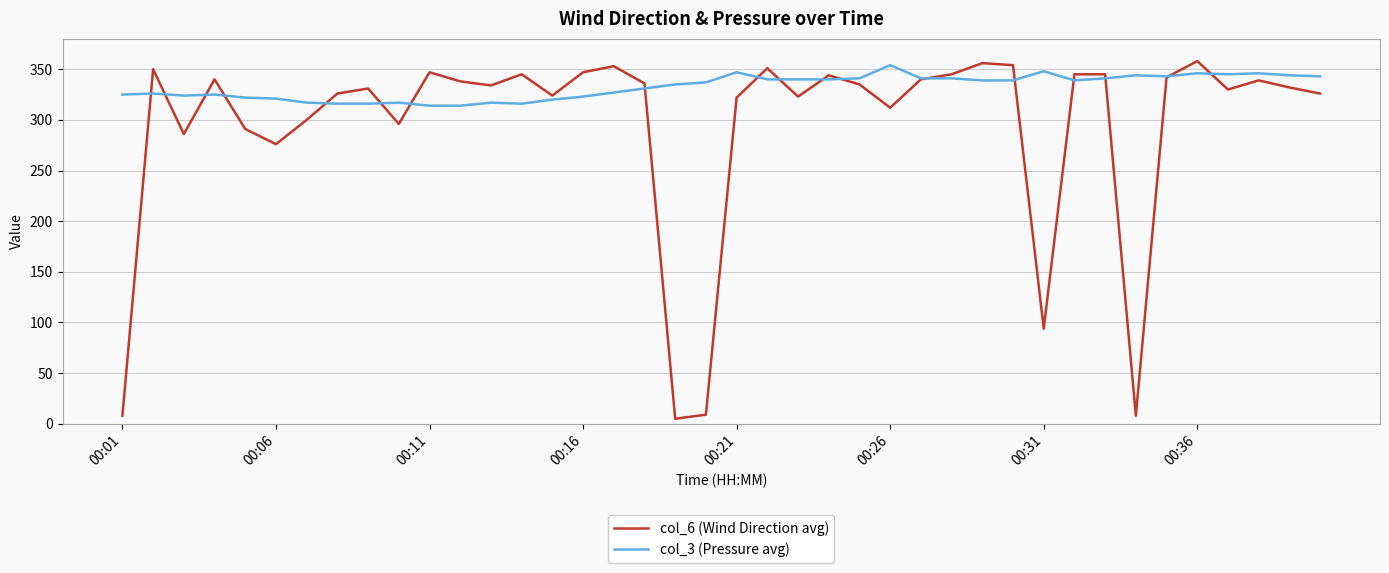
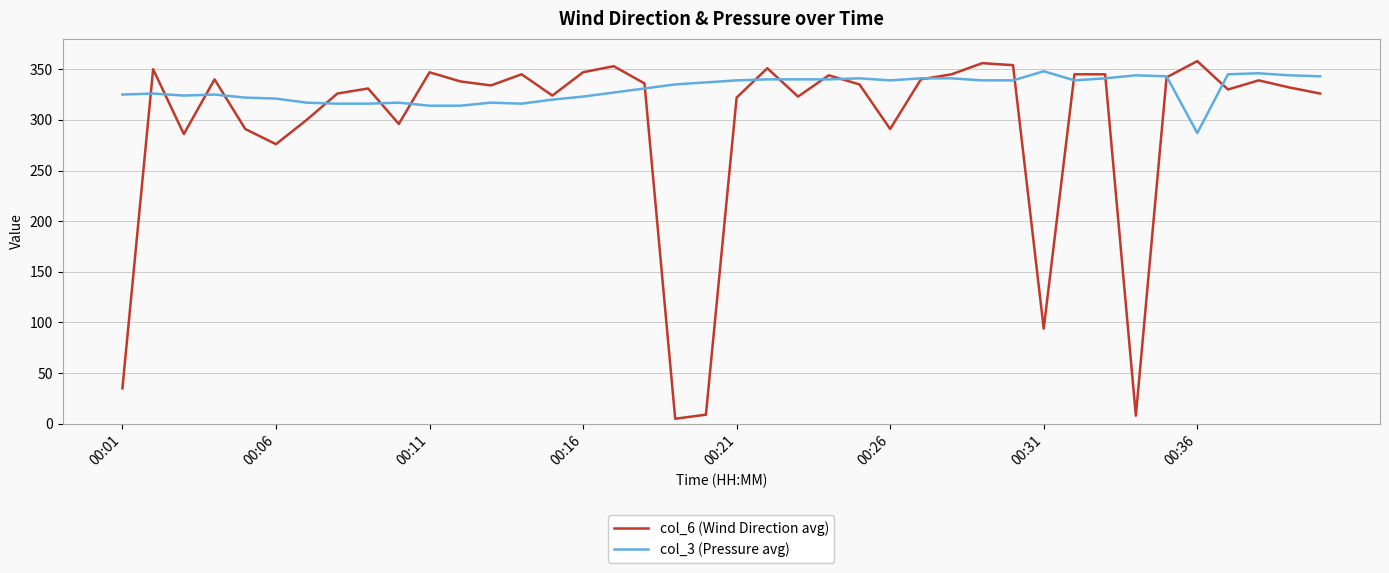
col_6 (Wind Direction avg), 00:01: 8 -> 35
col_3 (Pressure avg), 00:21: 347 -> 339
col_6 (Wind Direction avg), 00:26: 312 -> 291
col_3 (Pressure avg), 00:26: 354 -> 339
col_3 (Pressure avg), 00:36: 346 -> 287
